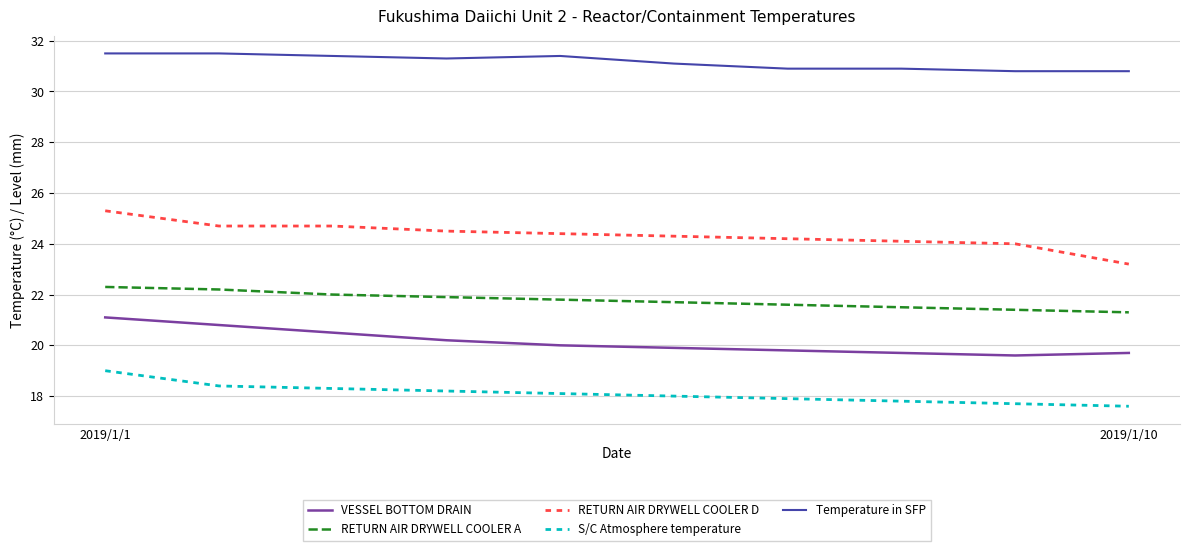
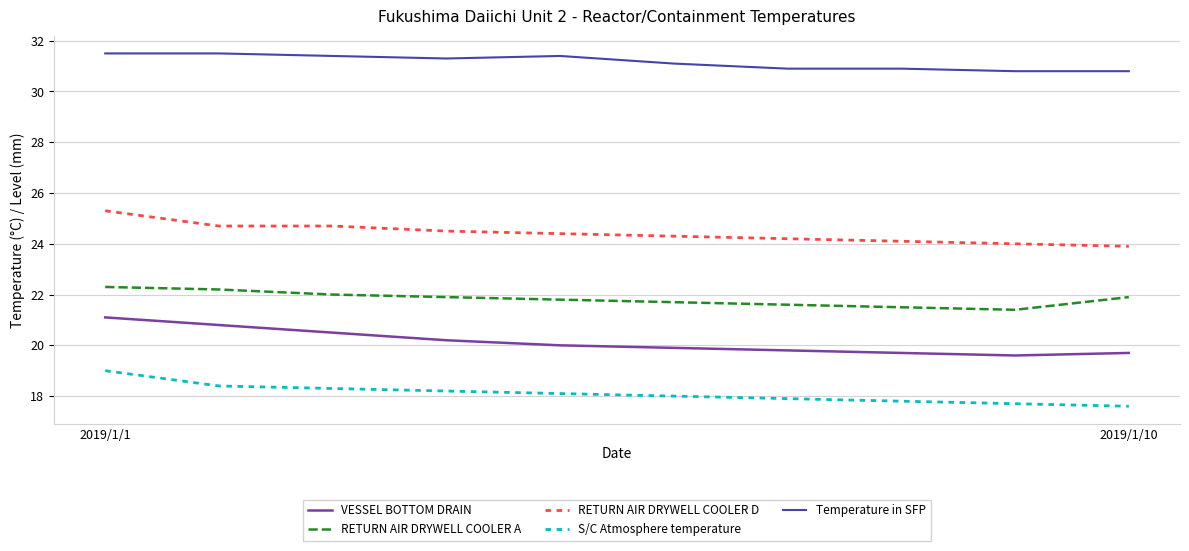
RETURN AIR DRYWELL COOLER A, 2019/1/10: 21.3 -> 21.9
RETURN AIR DRYWELL COOLER D, 2019/1/10: 23.2 -> 23.9
